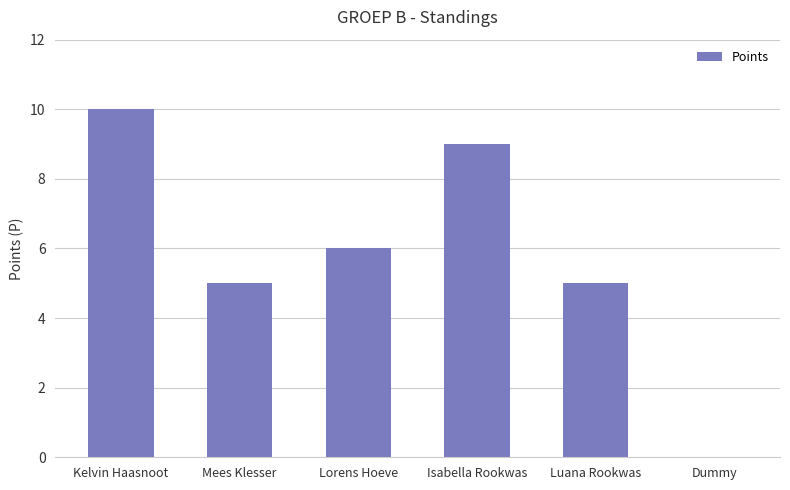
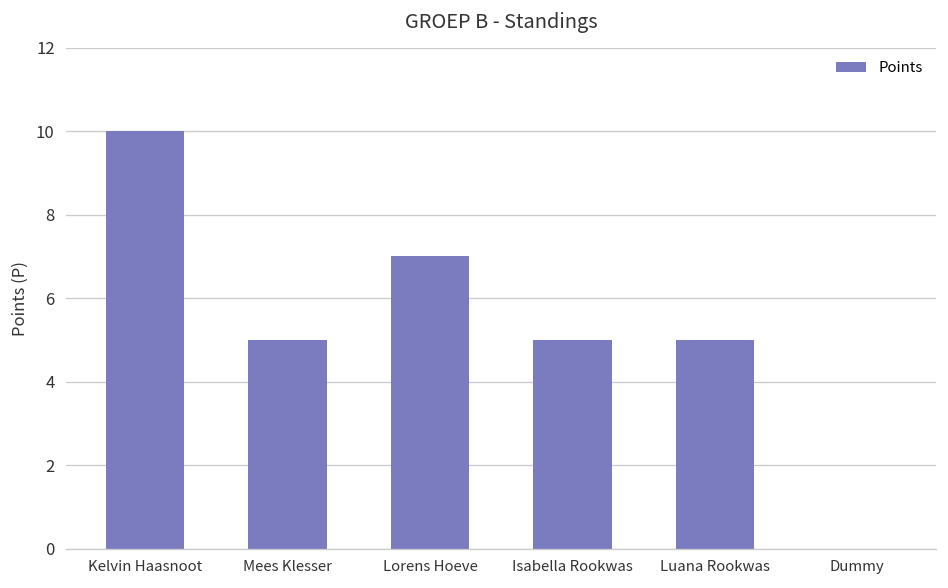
Lorens Hoeve: 6 -> 7
Isabella Rookwas: 9 -> 5
